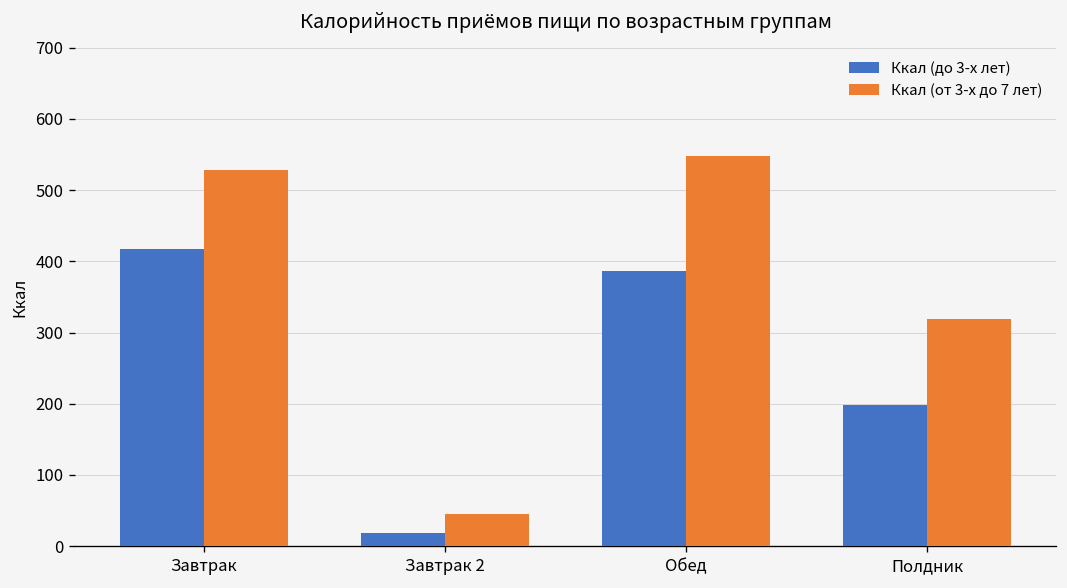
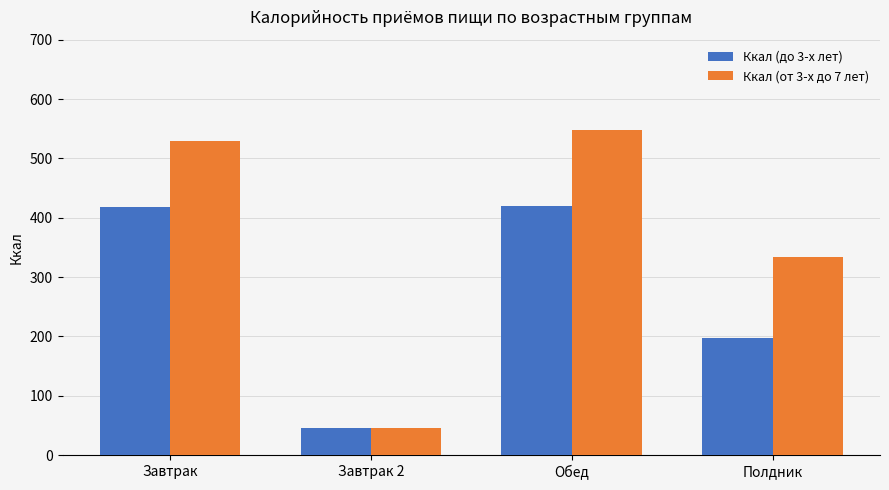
Ккал (до 3-х лет), Завтрак 2: 20 -> 50
Ккал (до 3-х лет), Обед: 390 -> 420
Ккал (от 3-х до 7 лет), Полдник: 320 -> 330
